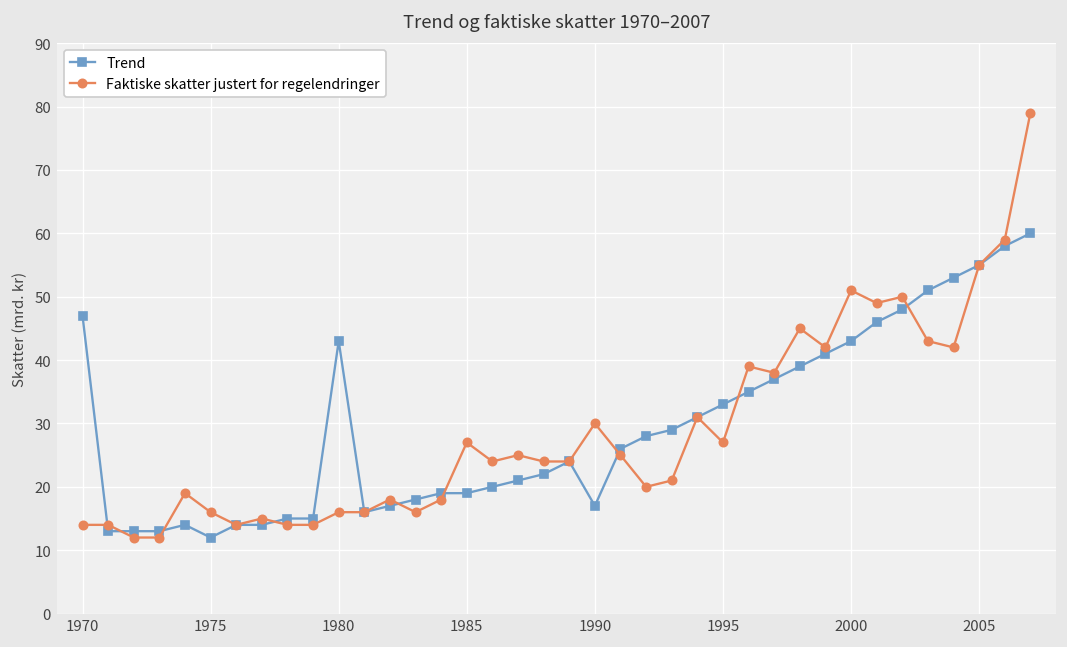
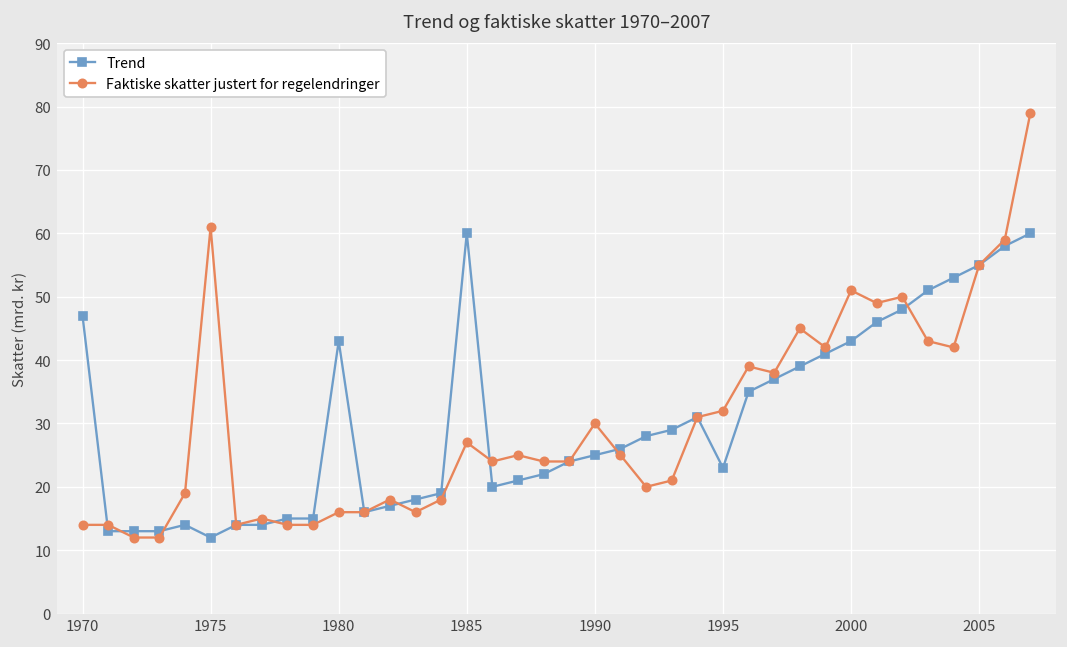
Faktiske skatter justert for regelendringer, 1975: 16 -> 61
Trend, 1985: 19 -> 60
Trend, 1990: 17 -> 25
Trend, 1995: 33 -> 23
Faktiske skatter justert for regelendringer, 1995: 27 -> 32
